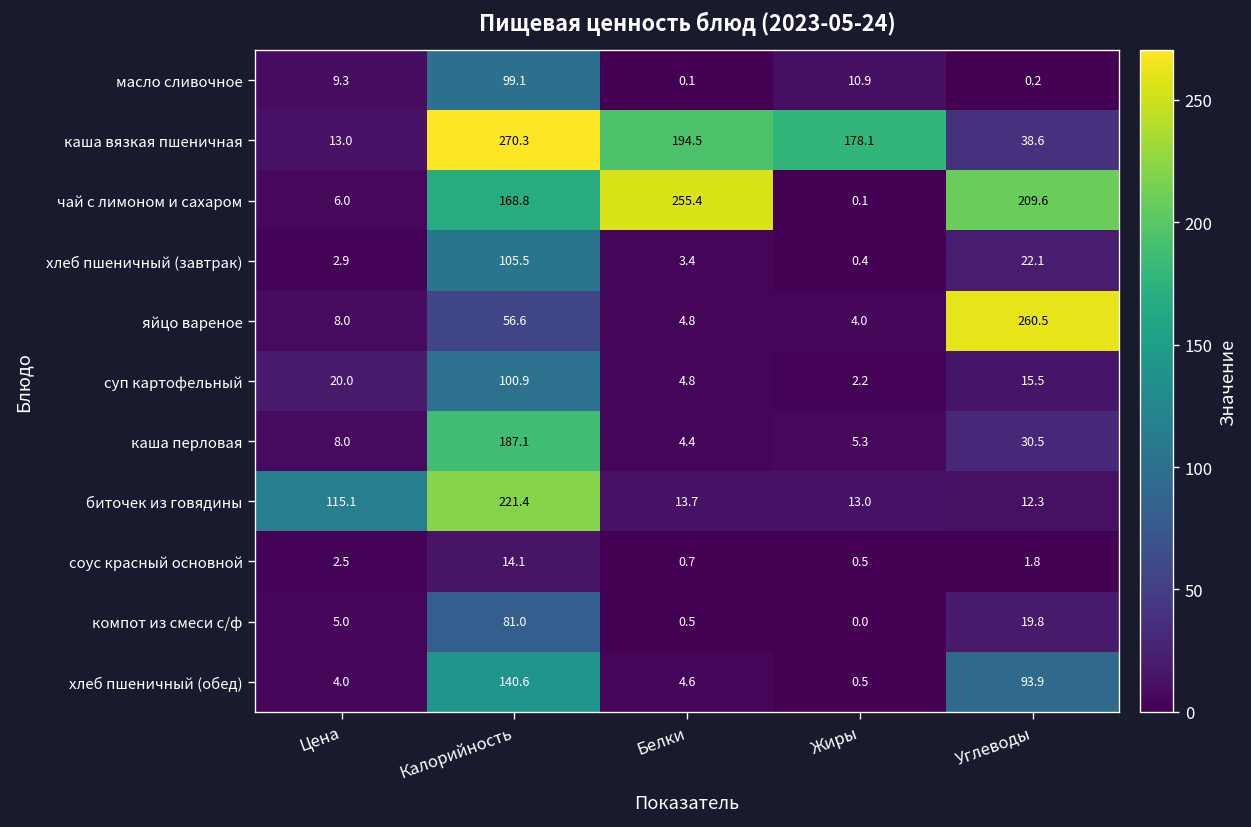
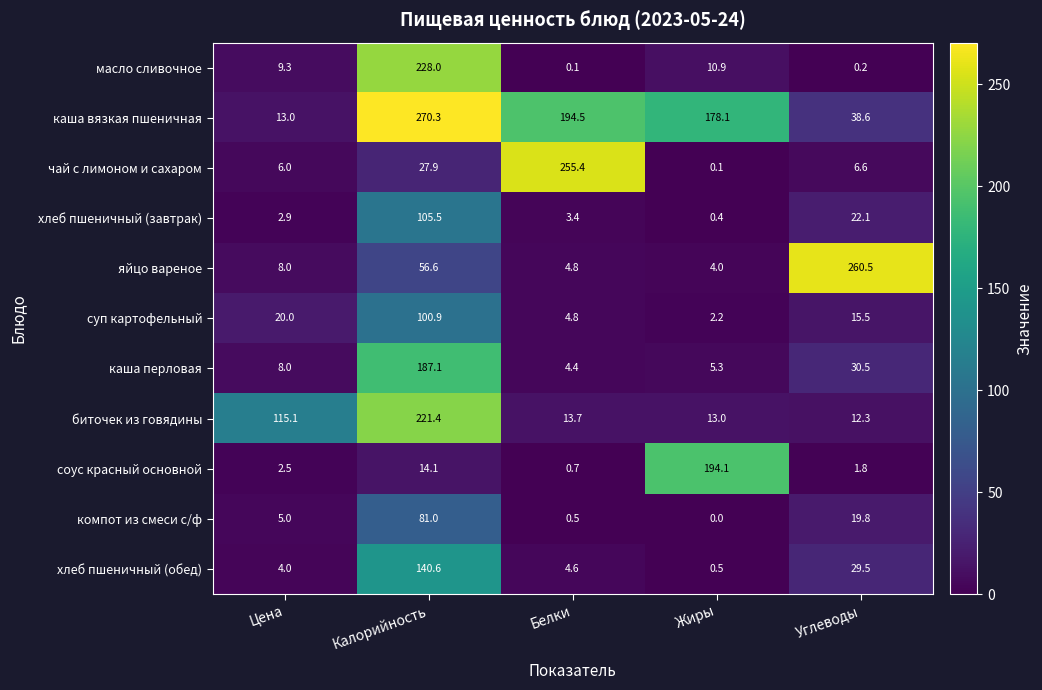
масло сливочное, Калорийность: 99.1 -> 228.0
чай с лимоном и сахаром, Калорийность: 168.8 -> 27.9
чай с лимоном и сахаром, Углеводы: 209.6 -> 6.6
соус красный основной, Жиры: 0.5 -> 194.1
хлеб пшеничный (обед), Углеводы: 93.9 -> 29.5
